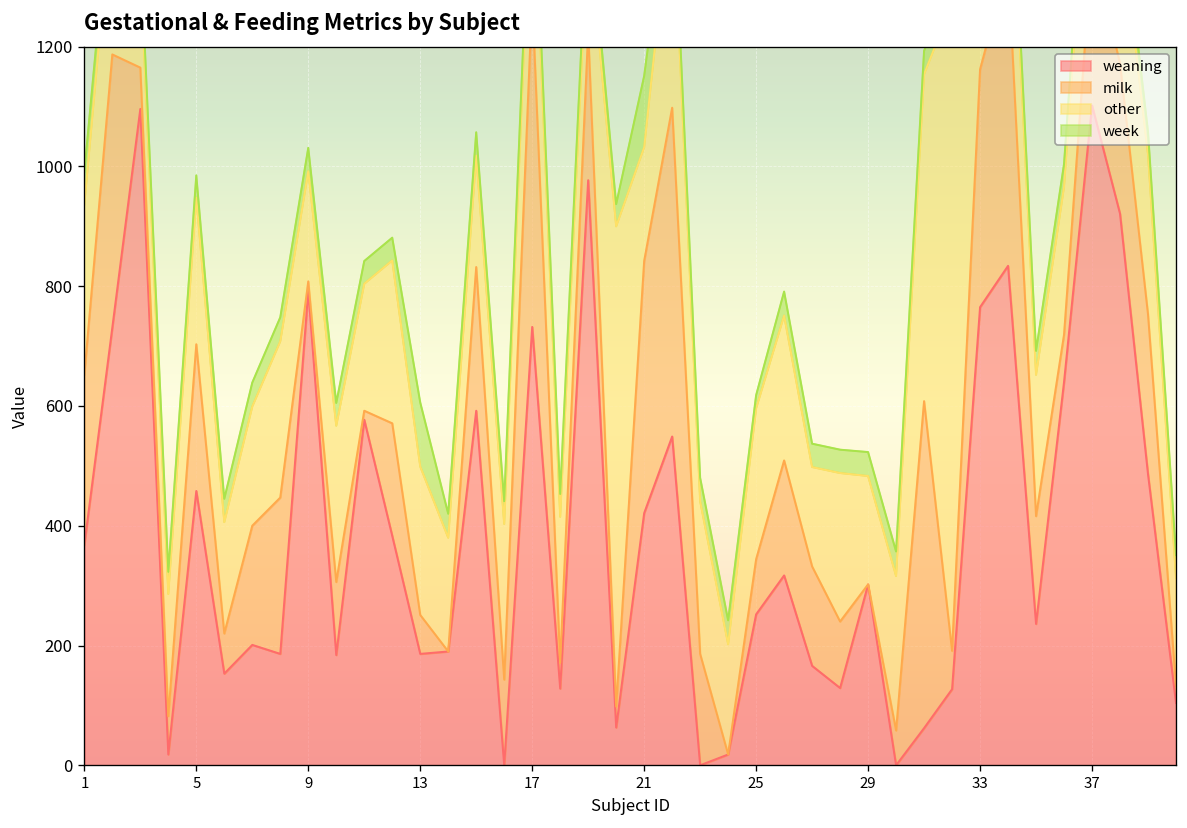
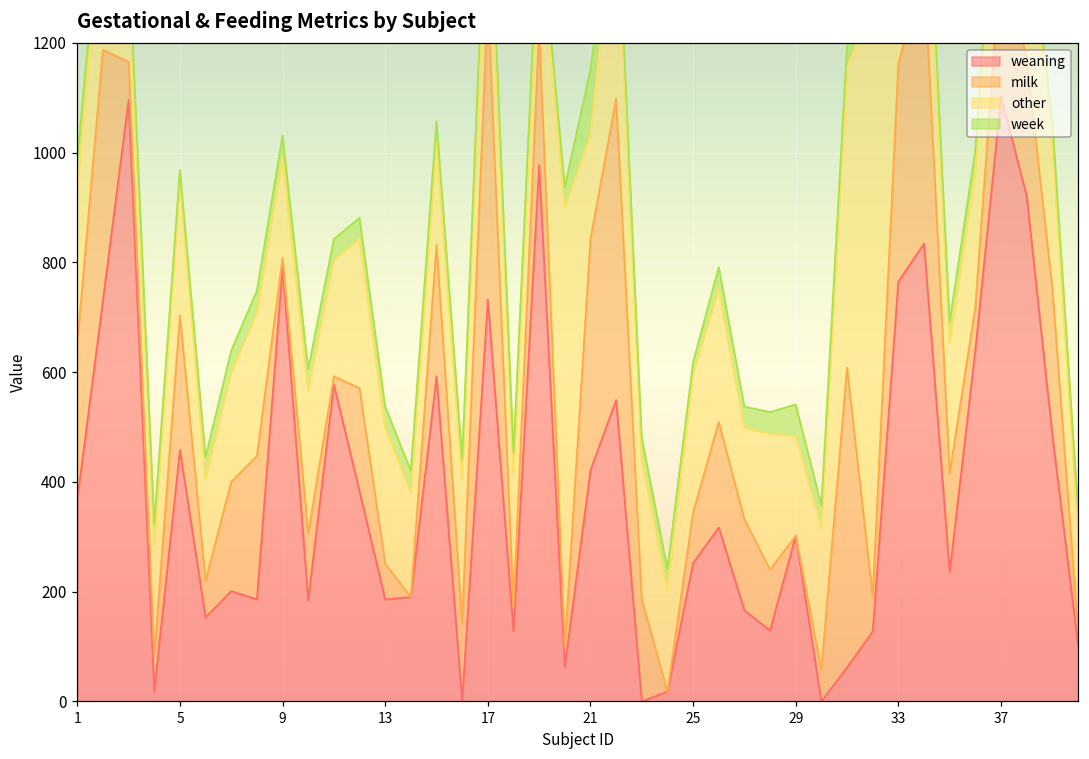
week, 5: 40 -> 20
week, 13: 110 -> 40
week, 29: 40 -> 60
